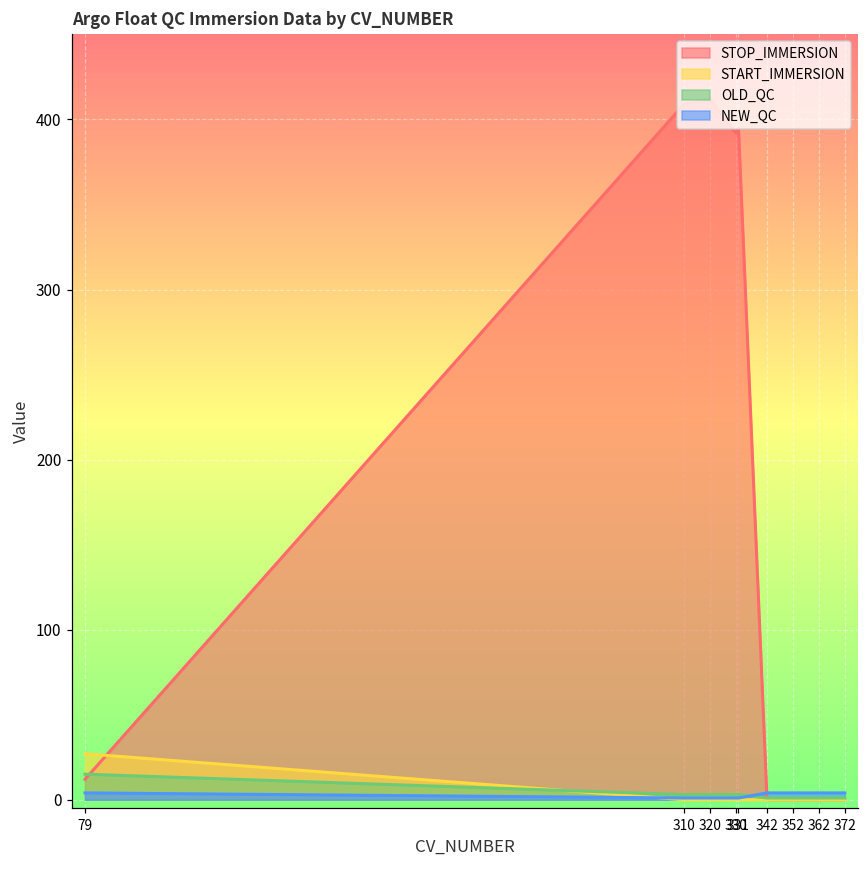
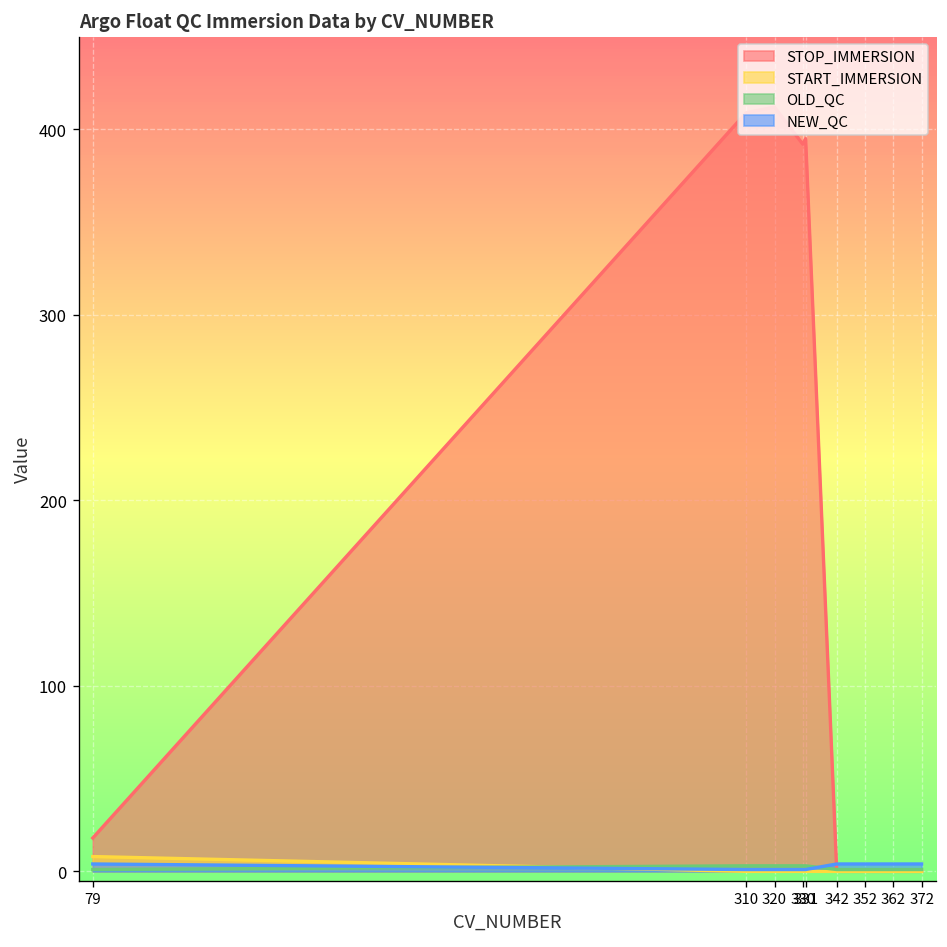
STOP_IMMERSION, 79: 12 -> 18
START_IMMERSION, 79: 27 -> 8
OLD_QC, 79: 15 -> 1
